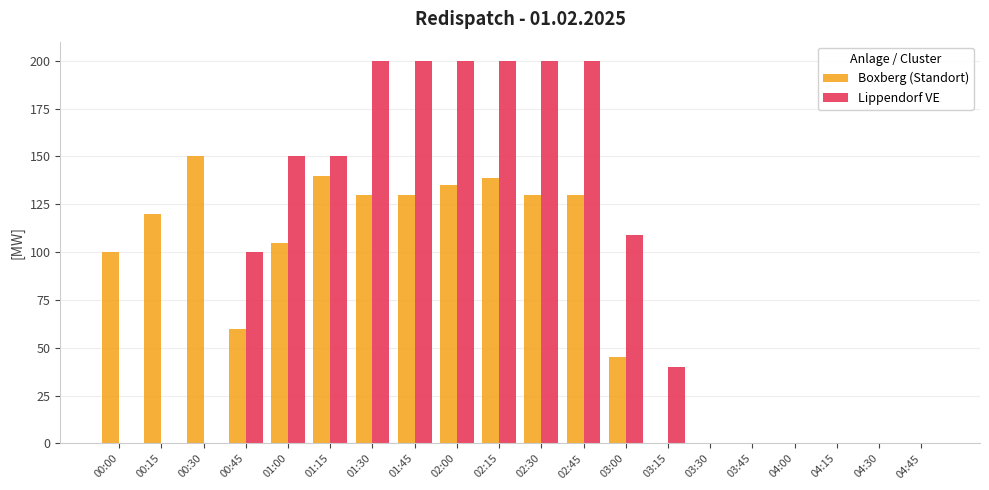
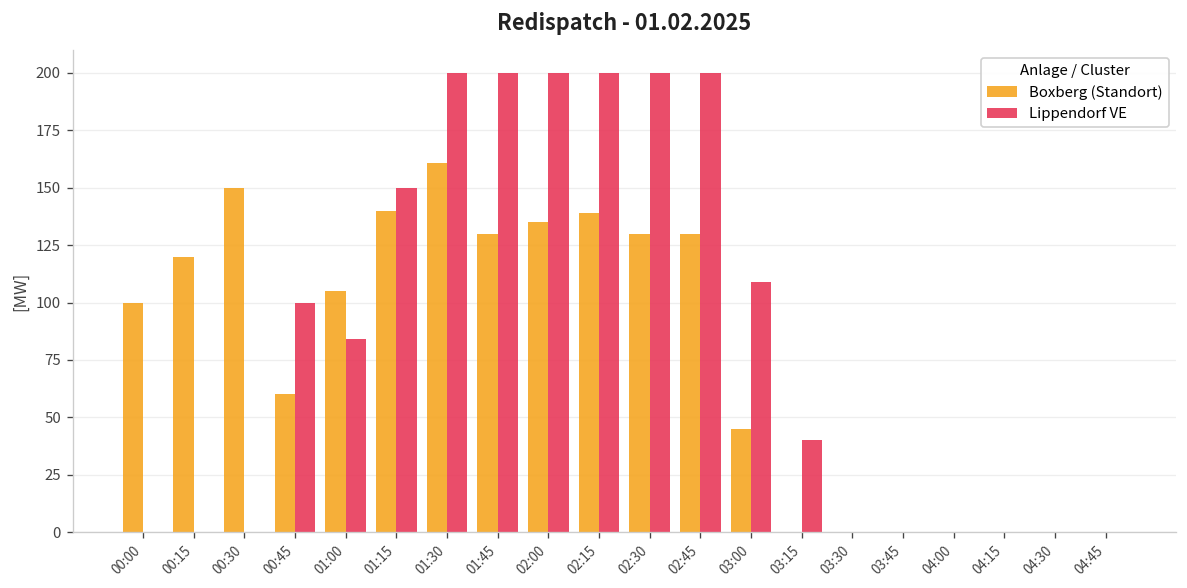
Lippendorf VE, 01:00: 150 -> 84
Boxberg (Standort), 01:30: 130 -> 161
